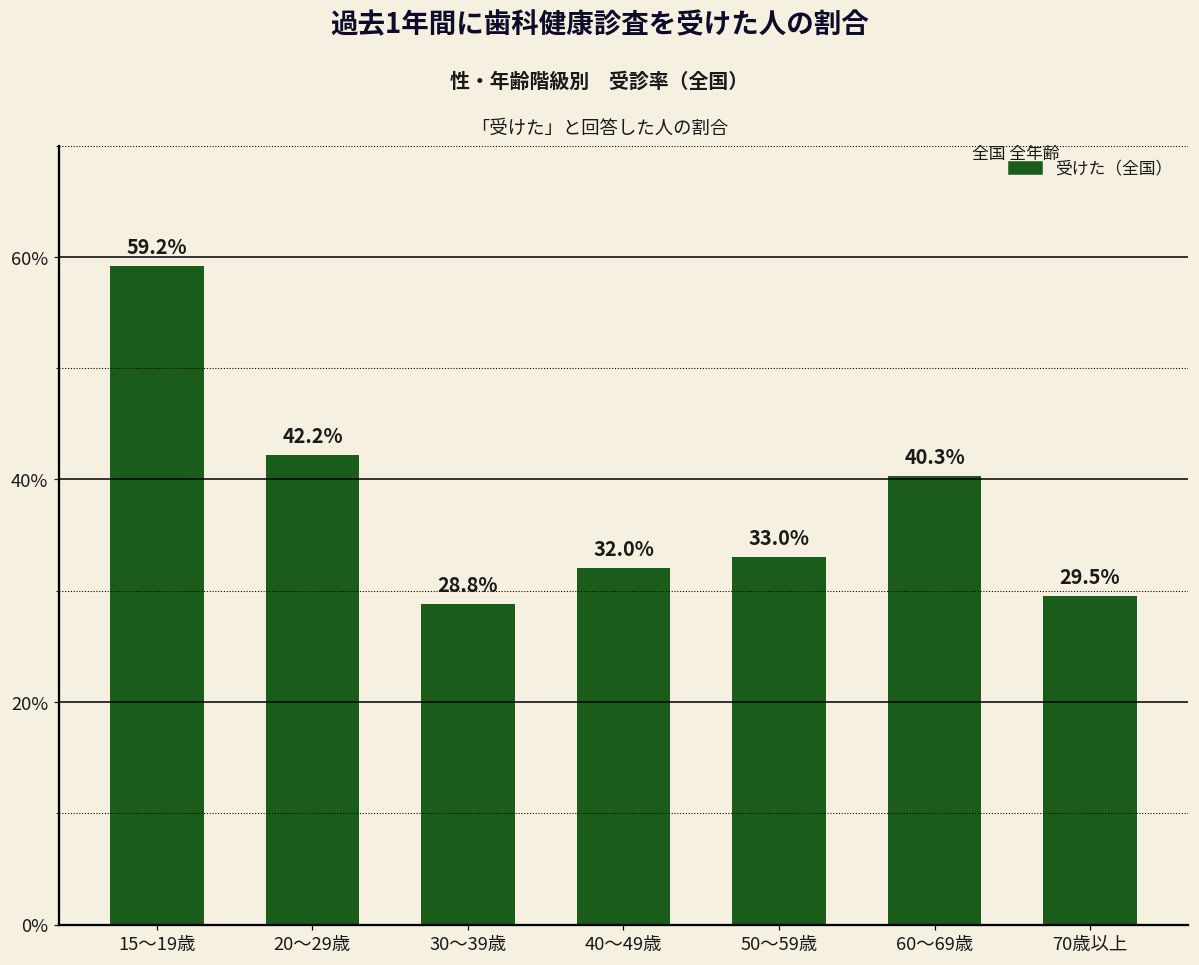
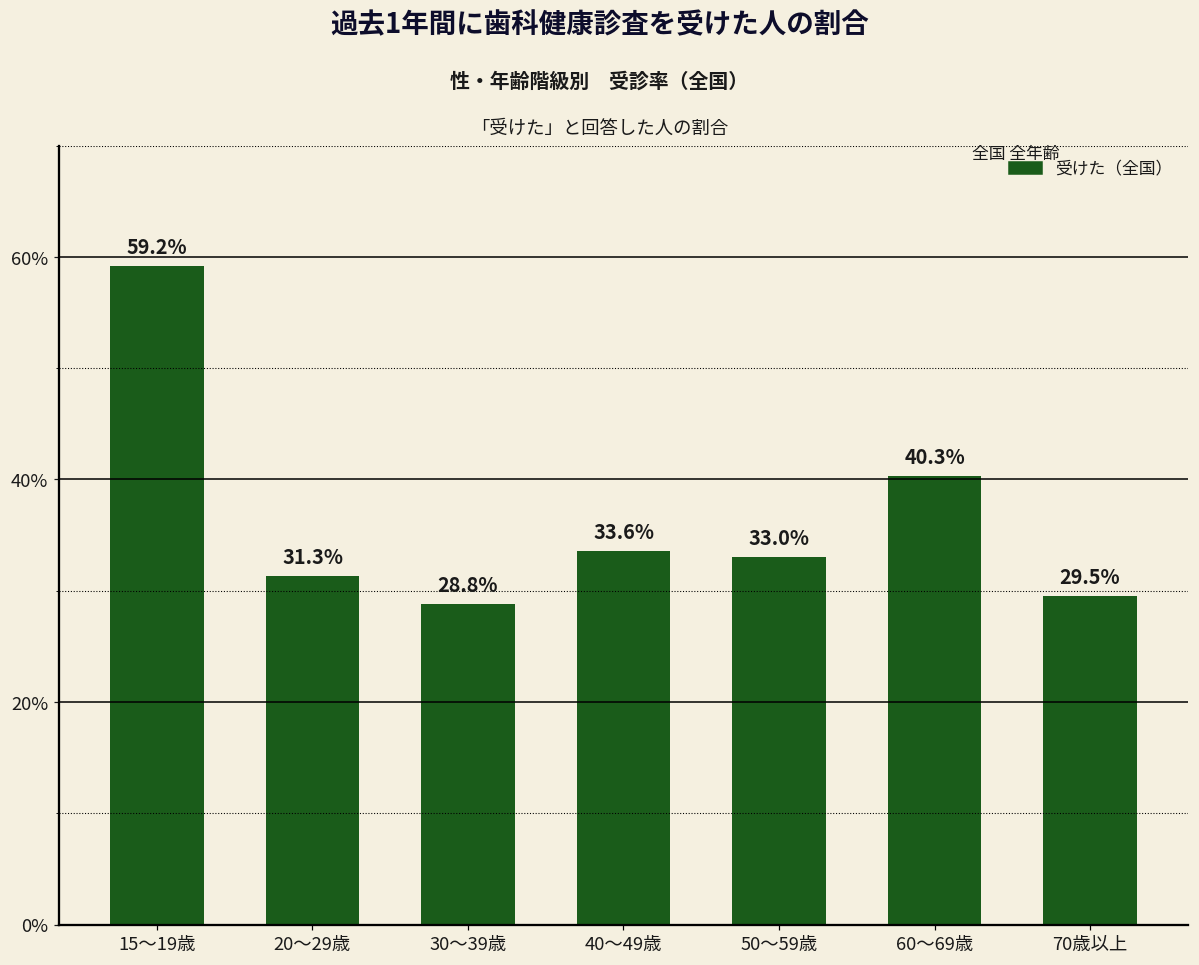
20～29歳: 42.2% -> 31.3%
40～49歳: 32.0% -> 33.6%
